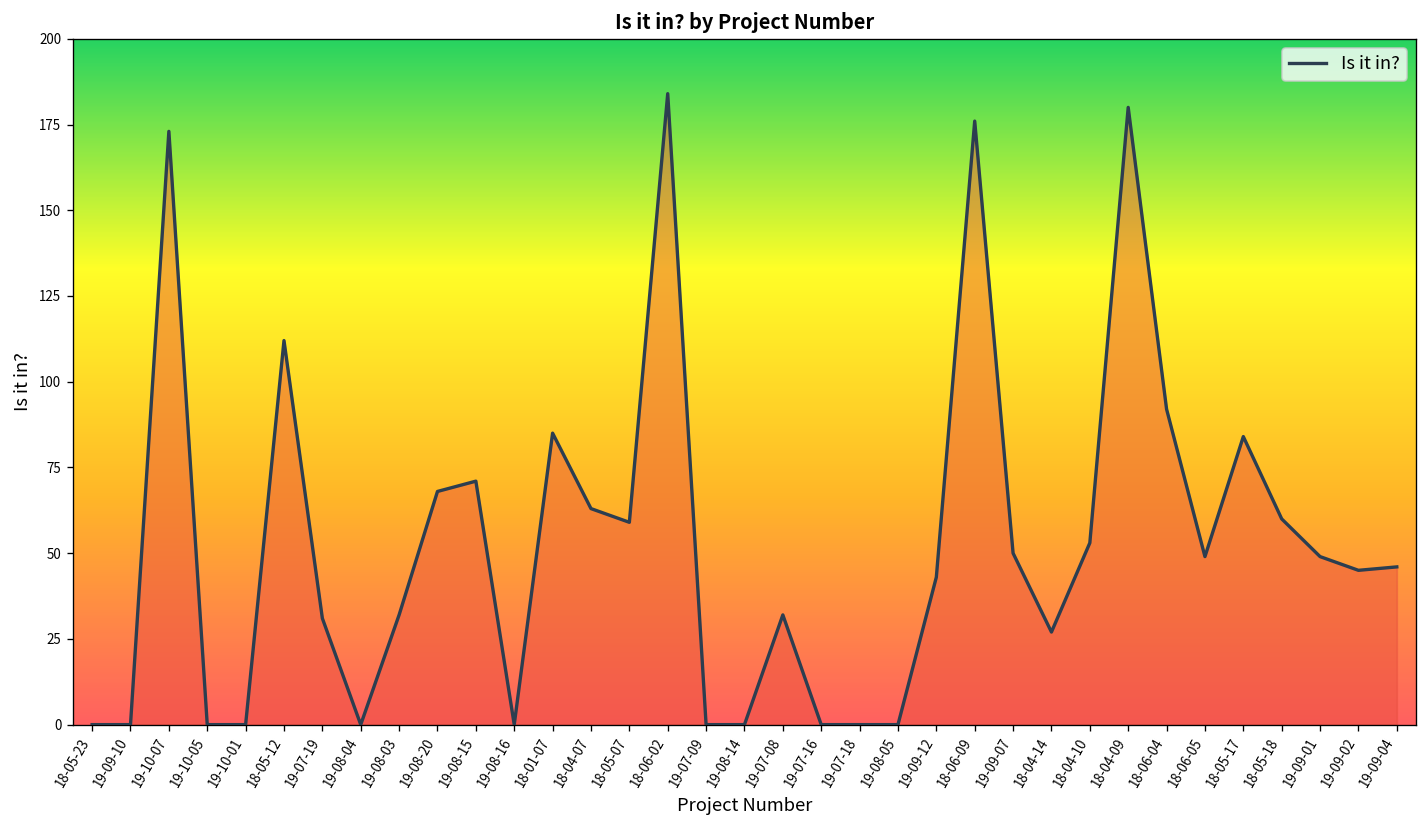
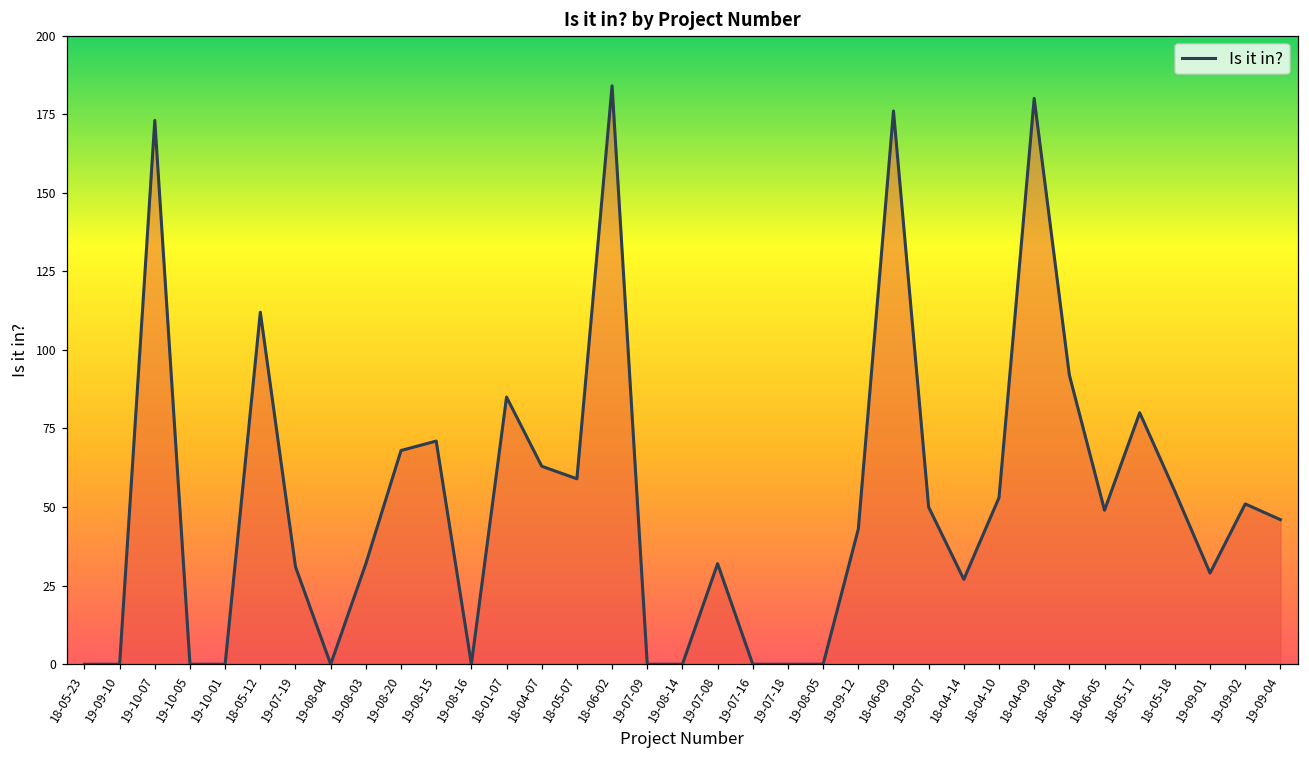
18-05-17: 84 -> 80
18-05-18: 60 -> 55
19-09-01: 49 -> 29
19-09-02: 45 -> 51
